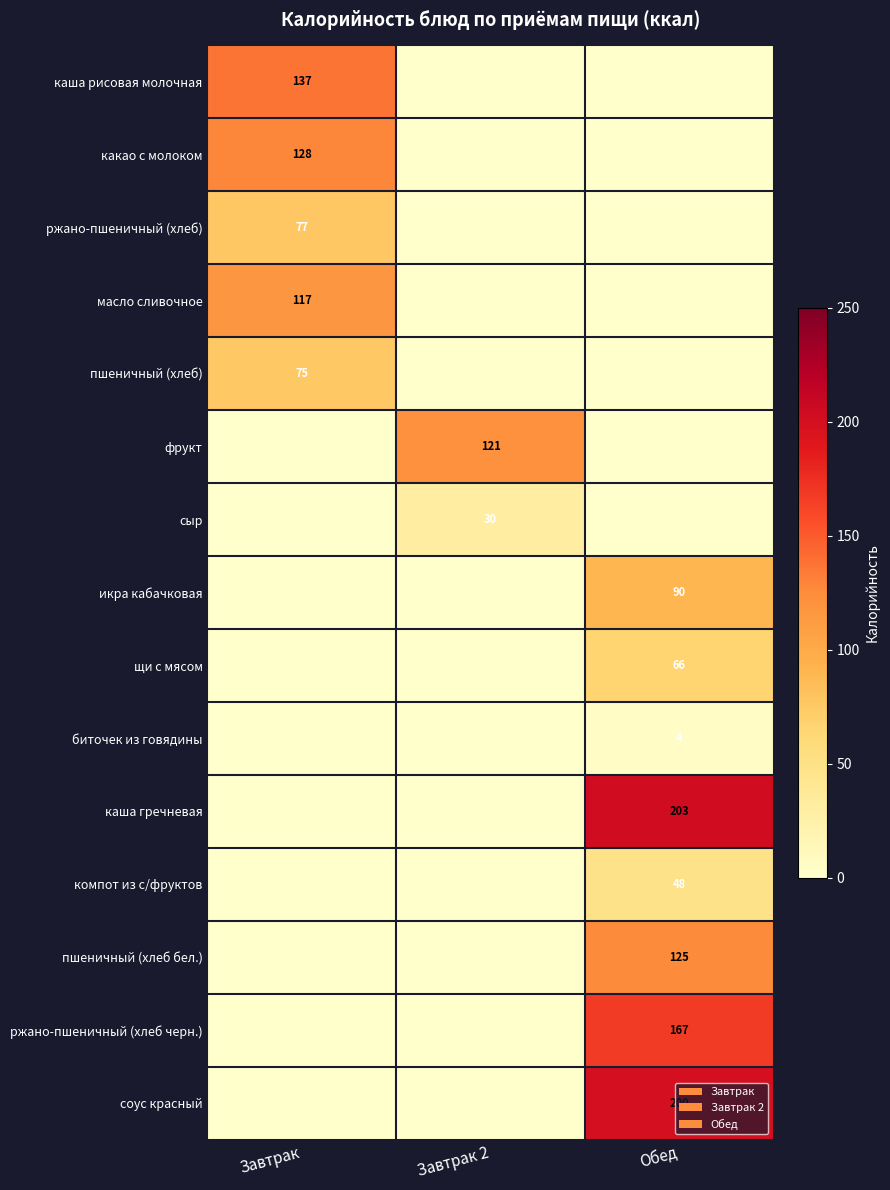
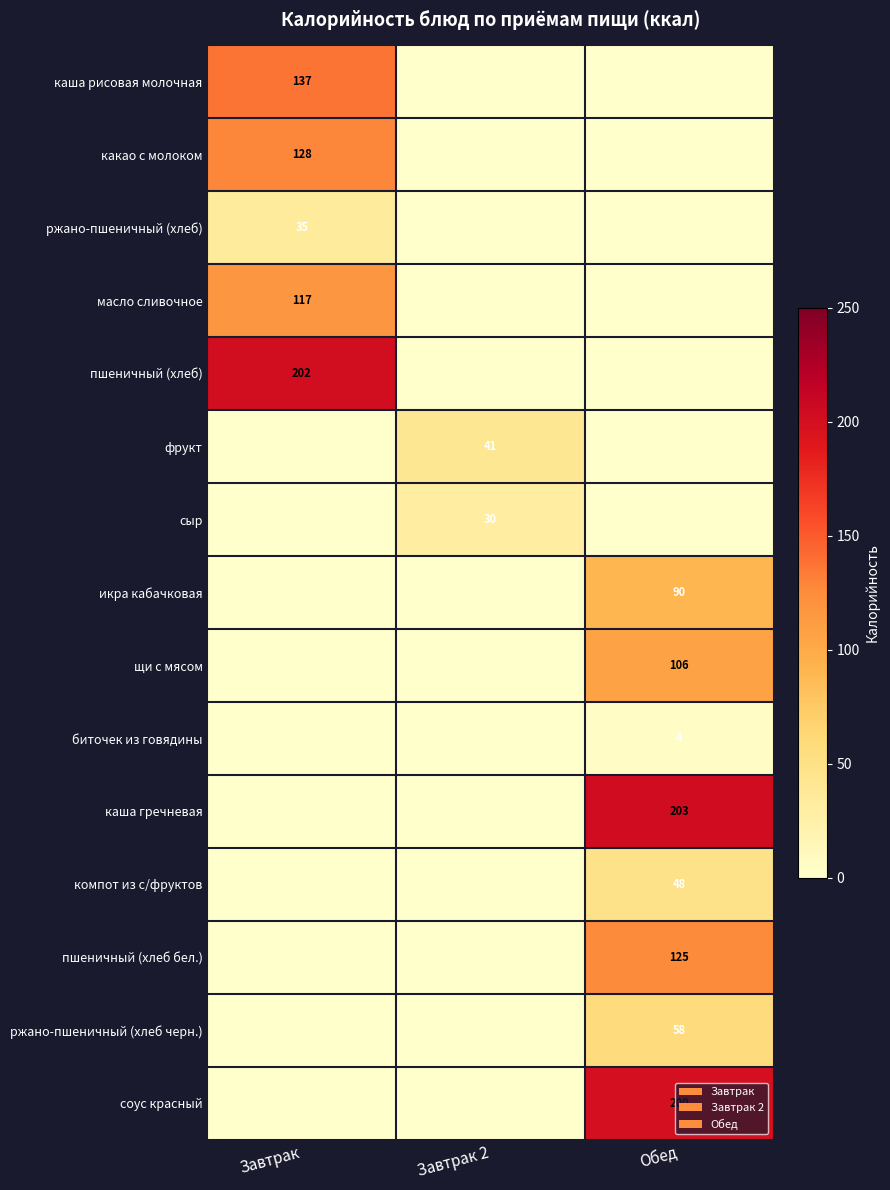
ржано-пшеничный (хлеб), Завтрак: 77 -> 35
пшеничный (хлеб), Завтрак: 75 -> 202
фрукт, Завтрак 2: 121 -> 41
щи с мясом, Обед: 66 -> 106
ржано-пшеничный (хлеб черн.), Обед: 167 -> 58
